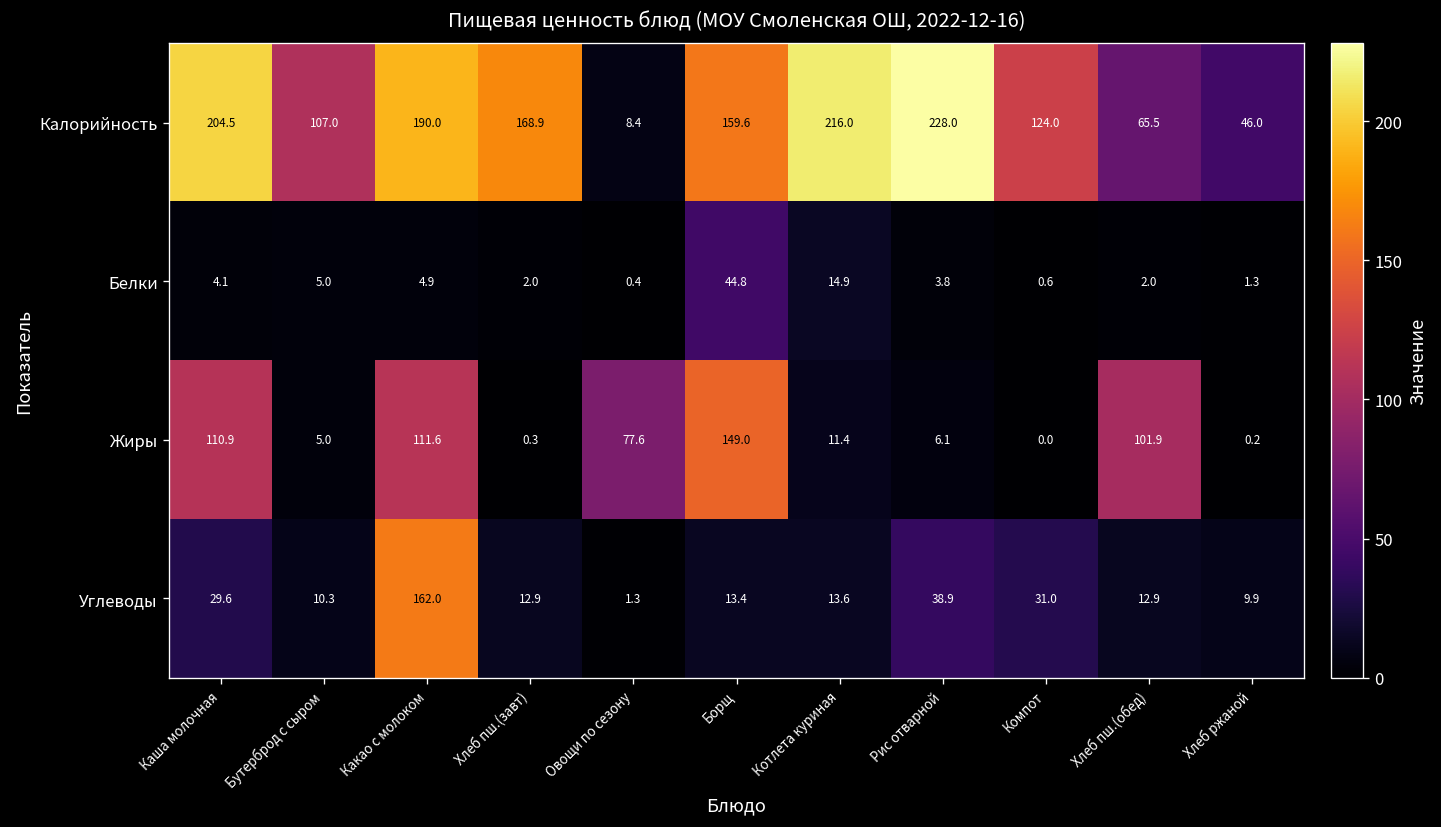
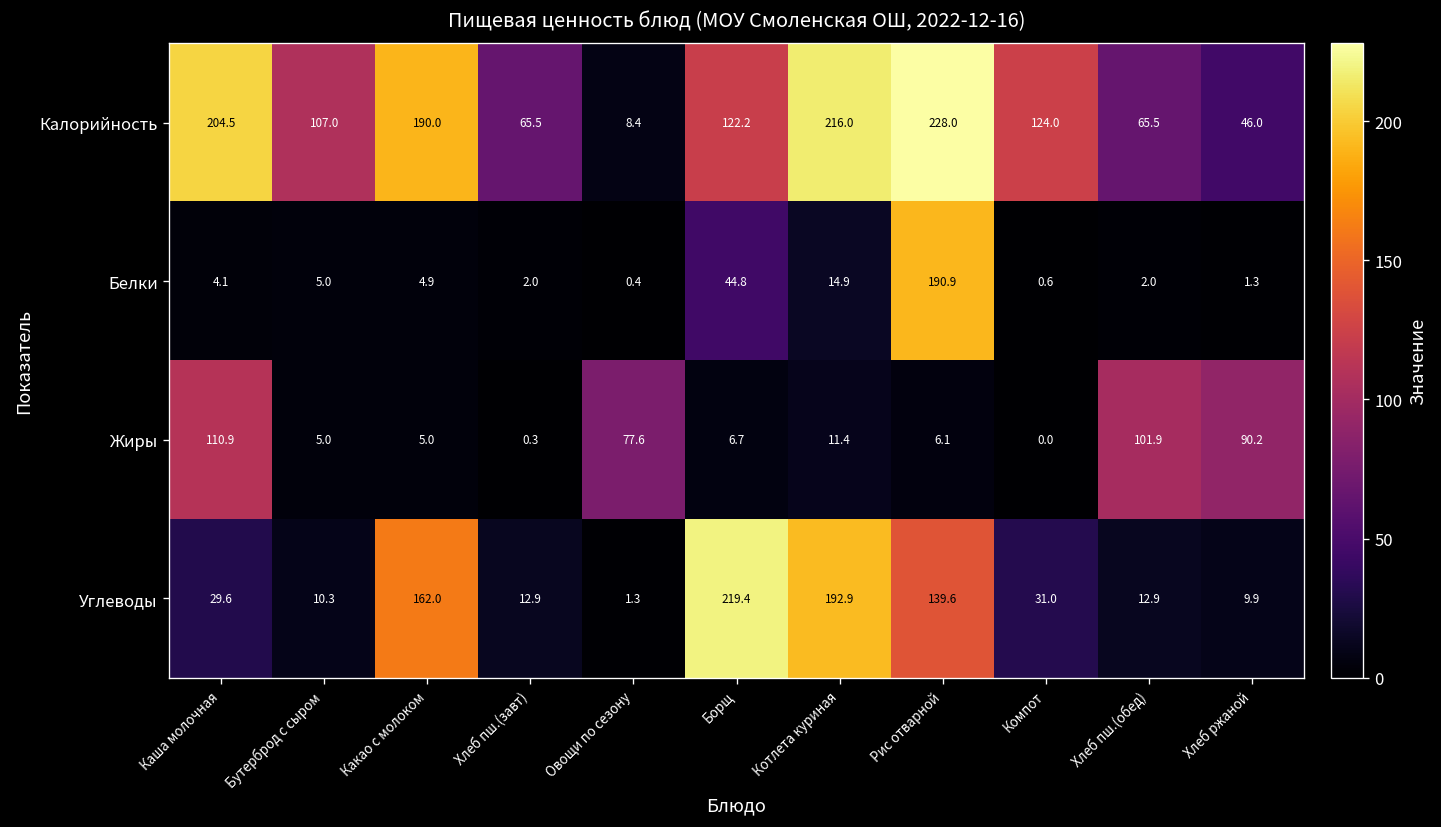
Калорийность, Хлеб пш.(завт): 168.9 -> 65.5
Калорийность, Борщ: 159.6 -> 122.2
Белки, Рис отварной: 3.8 -> 190.9
Жиры, Какао с молоком: 111.6 -> 5.0
Жиры, Борщ: 149.0 -> 6.7
Жиры, Хлеб ржаной: 0.2 -> 90.2
Углеводы, Борщ: 13.4 -> 219.4
Углеводы, Котлета куриная: 13.6 -> 192.9
Углеводы, Рис отварной: 38.9 -> 139.6
